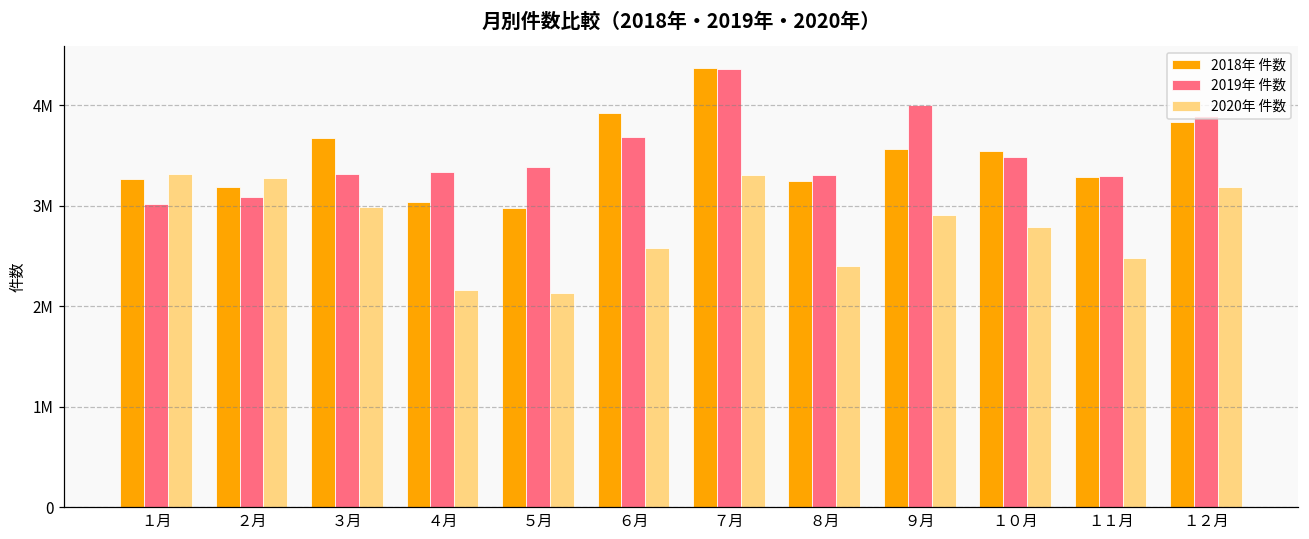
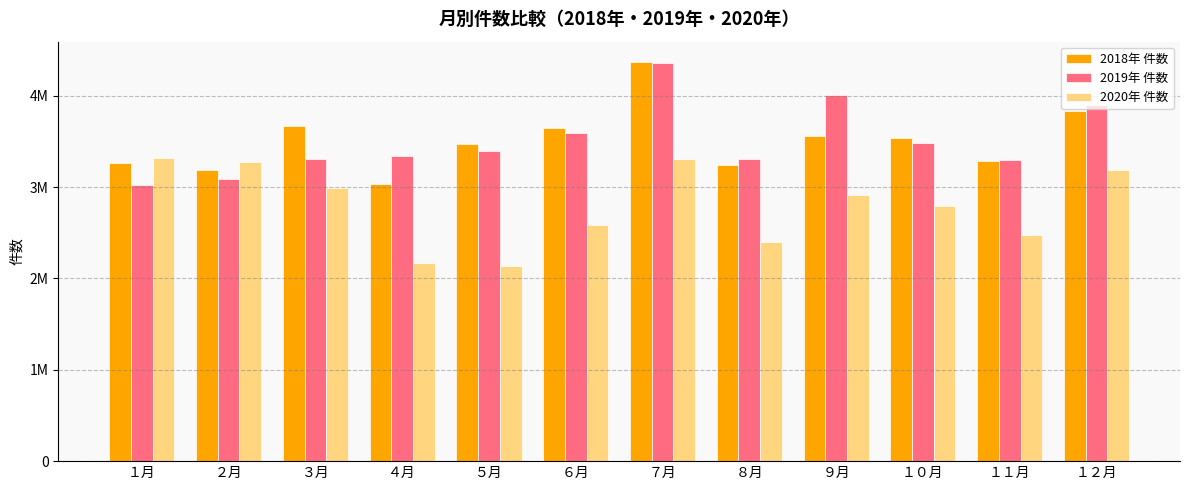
2018年 件数, ５月: 3000000 -> 3500000
2018年 件数, ６月: 3900000 -> 3700000
2019年 件数, ６月: 3700000 -> 3600000
